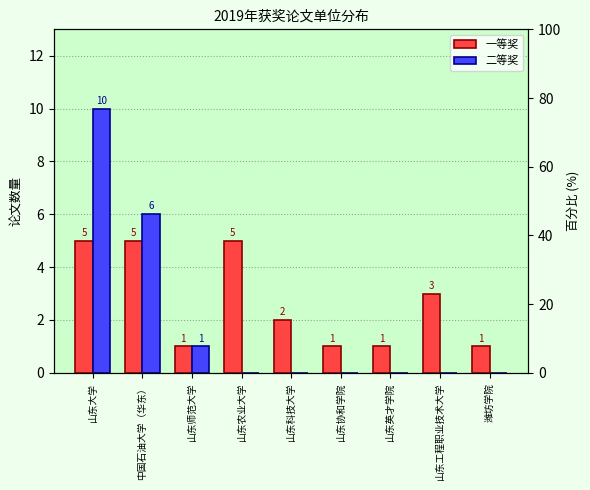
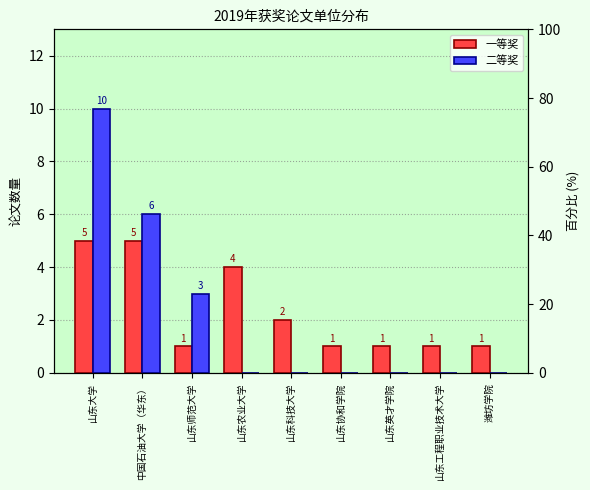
二等奖, 山东师范大学: 1 -> 3
一等奖, 山东农业大学: 5 -> 4
一等奖, 山东工程职业技术大学: 3 -> 1
